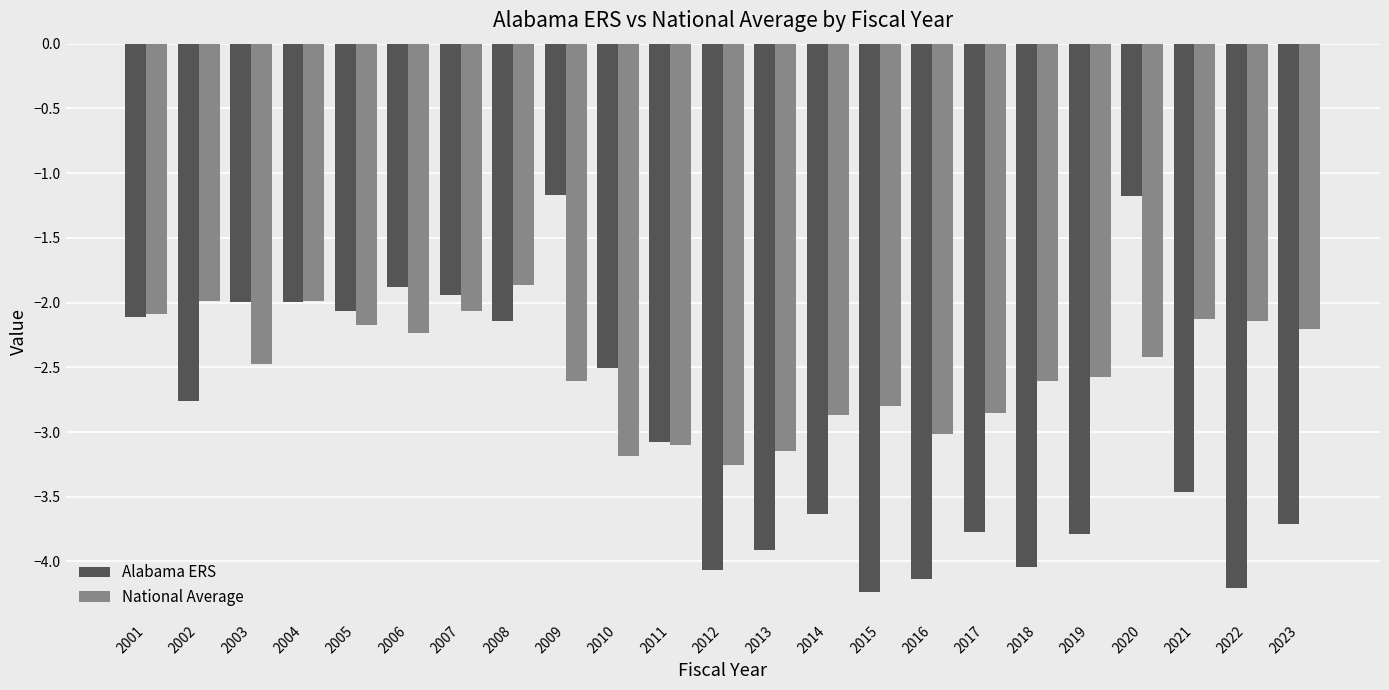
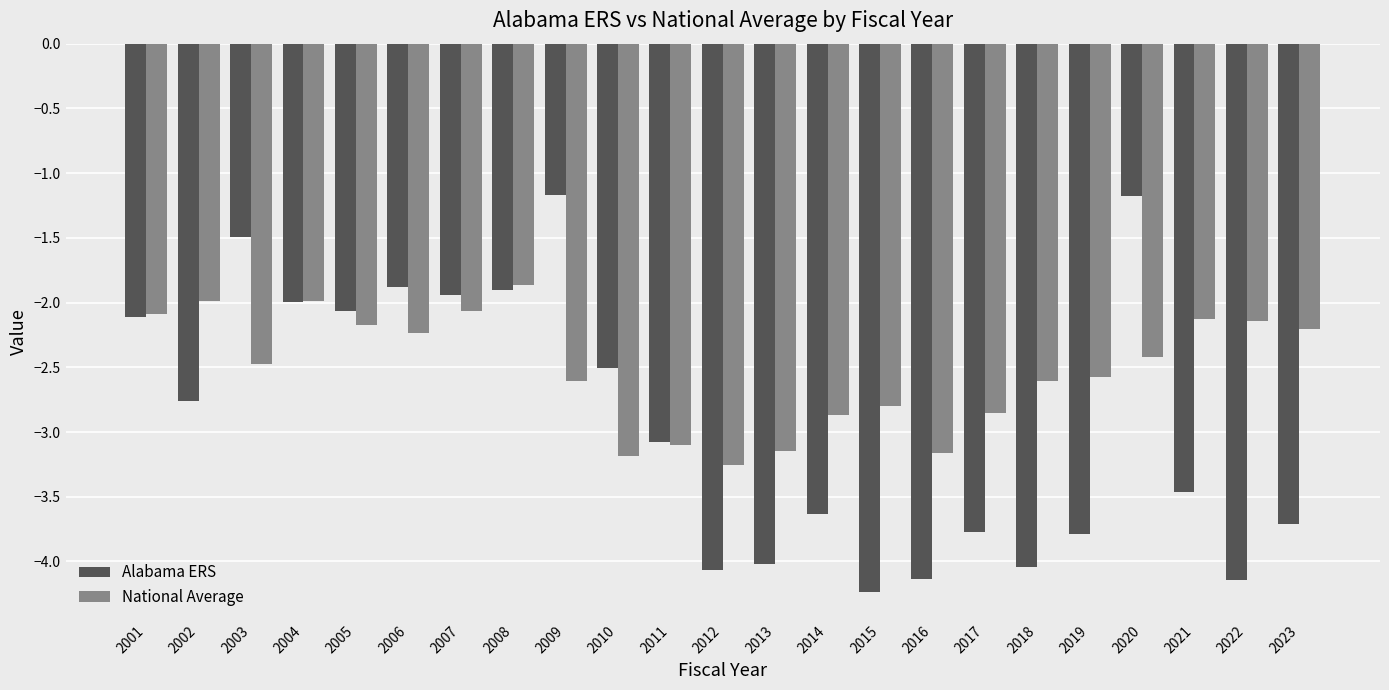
Alabama ERS, 2003: -1.99 -> -1.49
Alabama ERS, 2008: -2.14 -> -1.91
Alabama ERS, 2013: -3.91 -> -4.02
National Average, 2016: -3.01 -> -3.17
Alabama ERS, 2022: -4.21 -> -4.14
